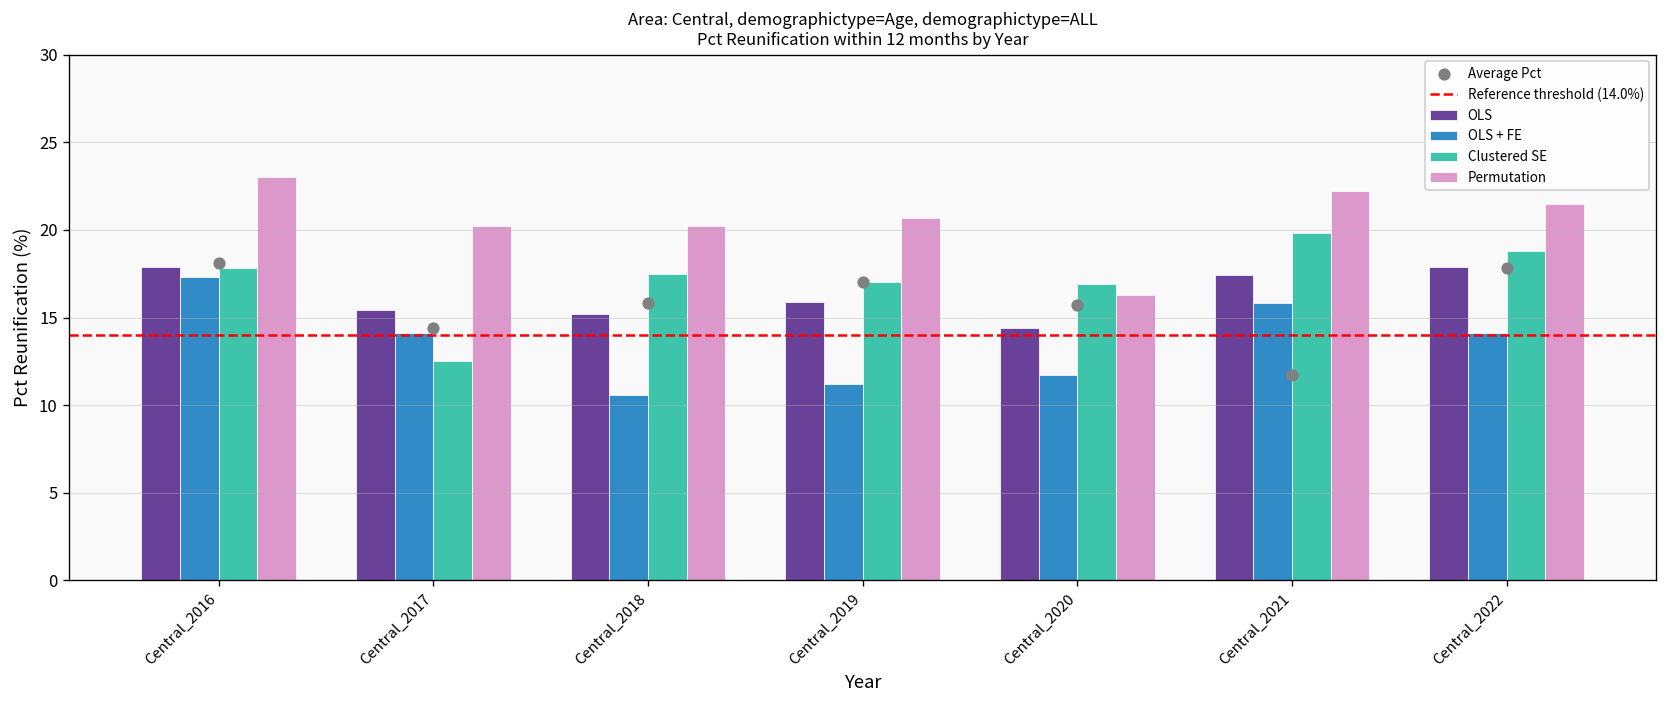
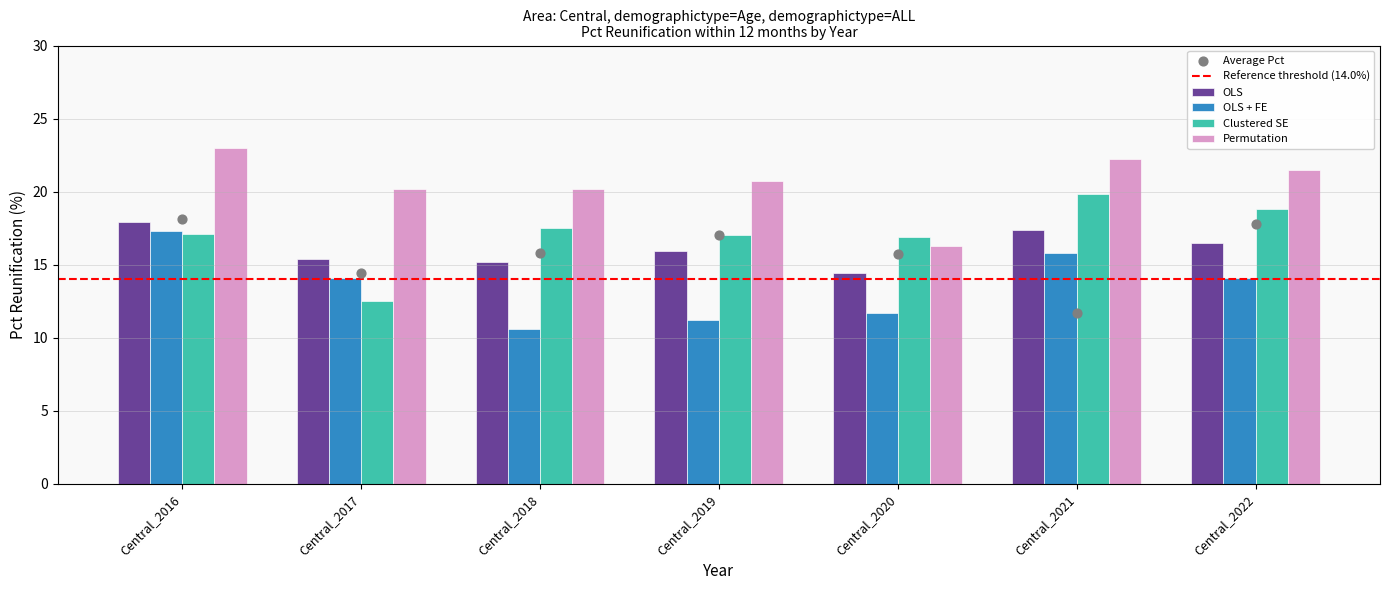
Clustered SE, Central_2016: 17.8 -> 17.1
OLS, Central_2022: 17.9 -> 16.5
